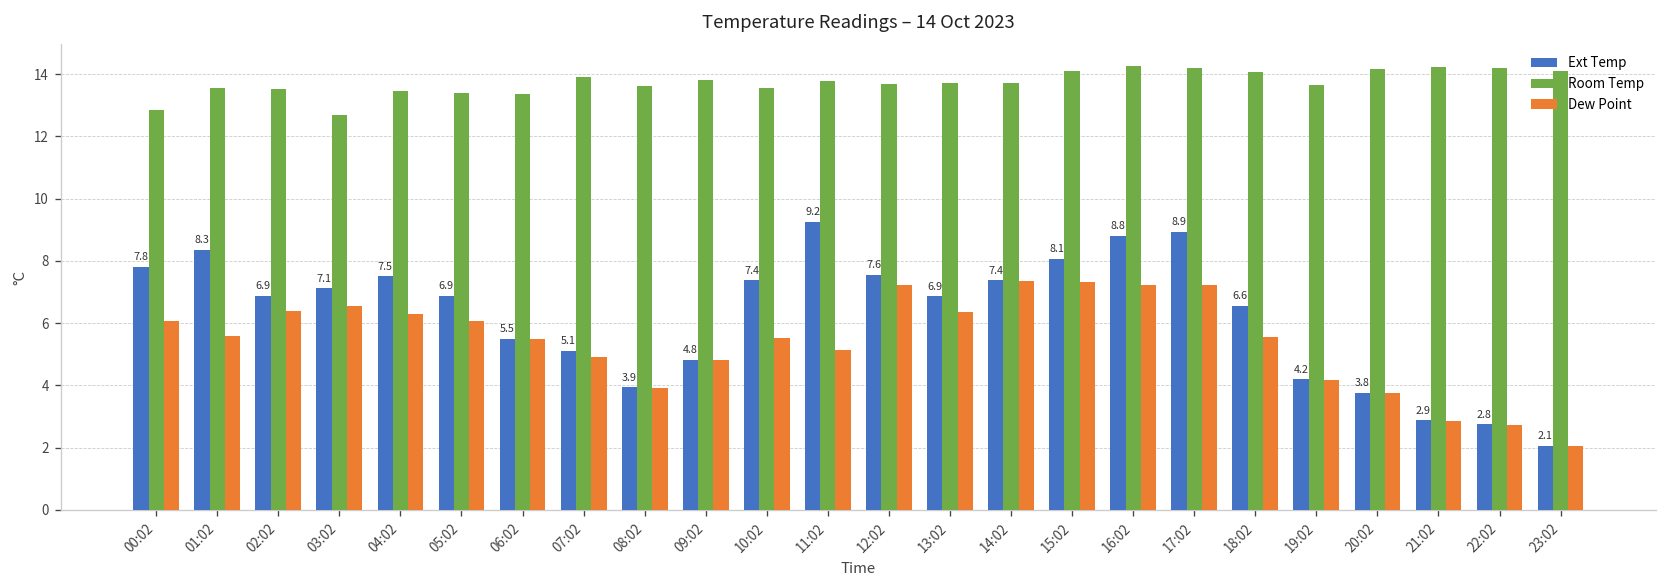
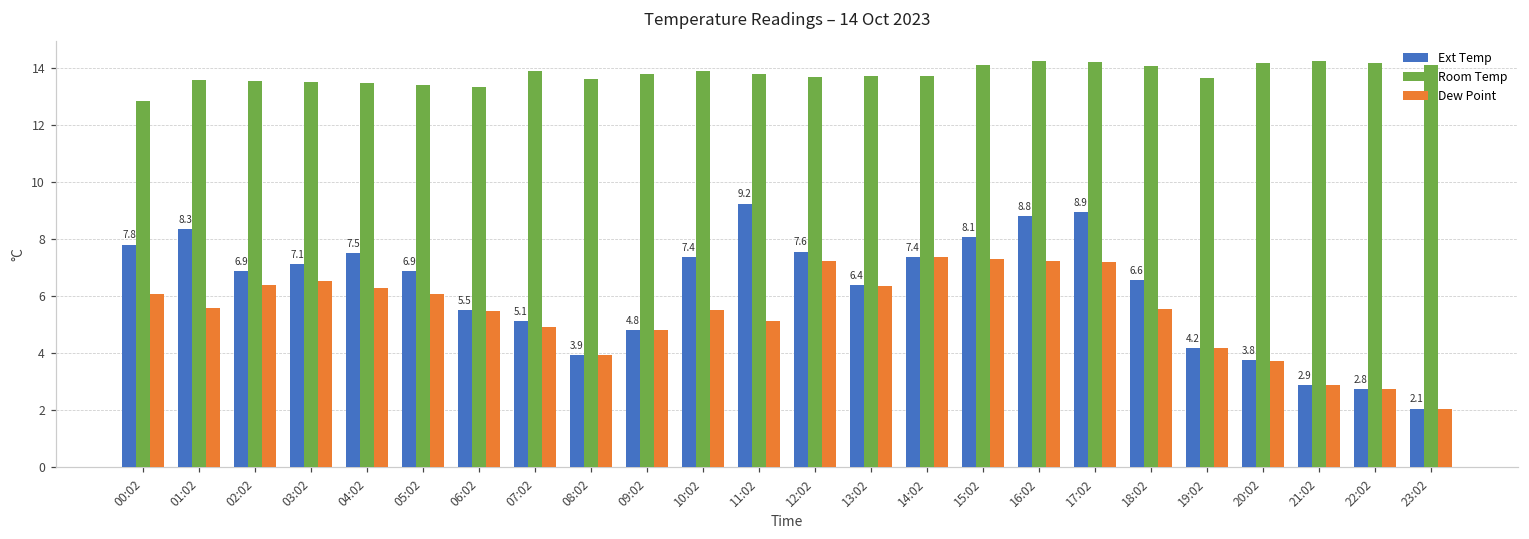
Room Temp, 03:02: 12.7 -> 13.5
Room Temp, 10:02: 13.6 -> 13.9
Ext Temp, 13:02: 6.9 -> 6.4
